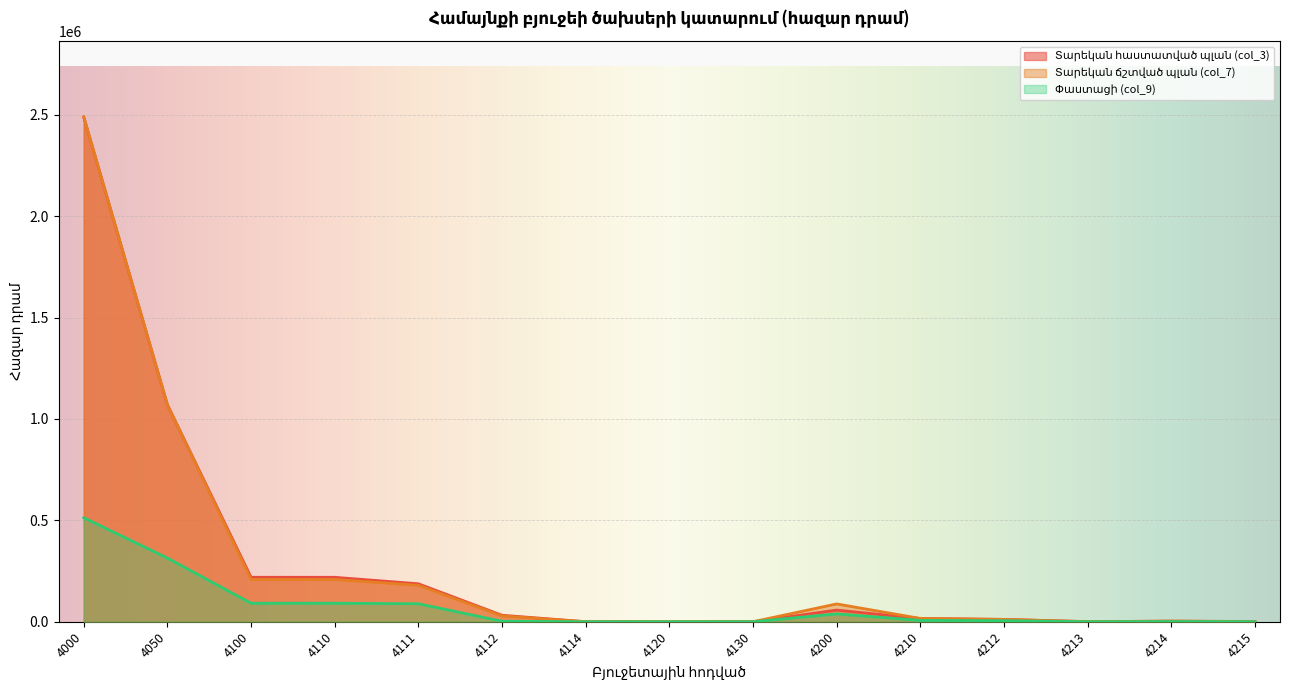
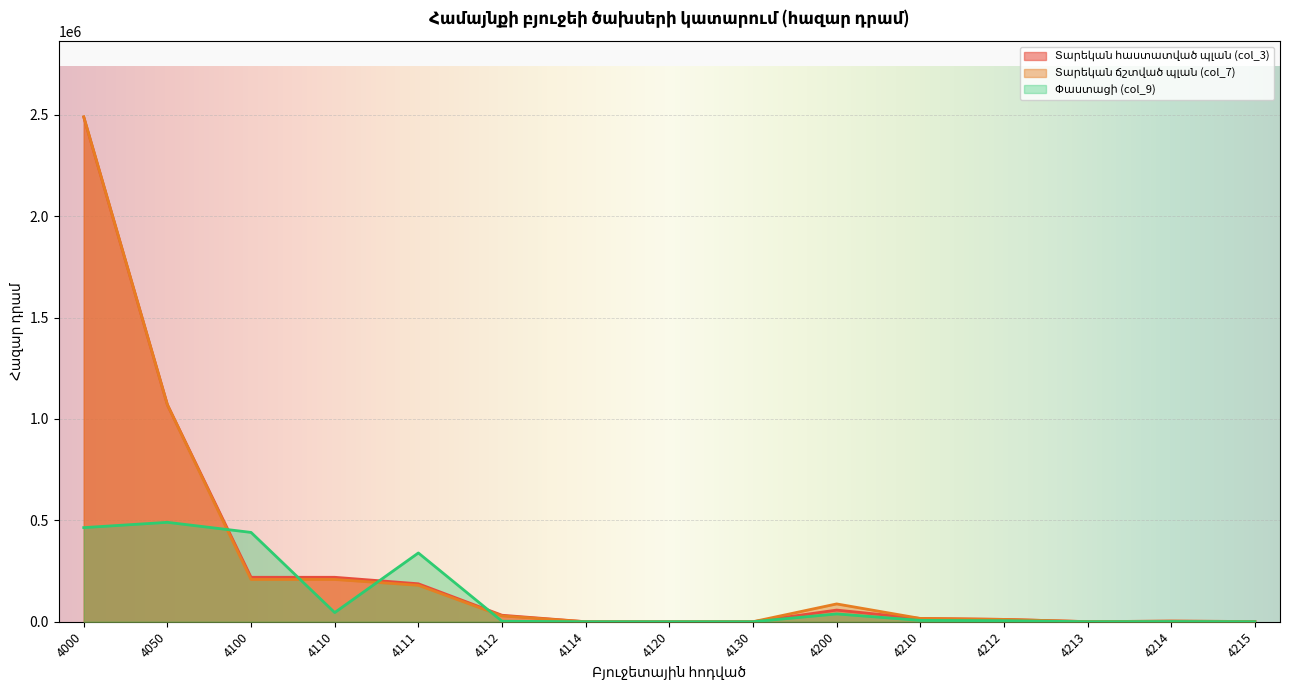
Փաստացի (col_9), 4000: 510000 -> 460000
Փաստացի (col_9), 4050: 310000 -> 490000
Փաստացի (col_9), 4100: 90000 -> 440000
Փաստացի (col_9), 4110: 90000 -> 50000
Փաստացի (col_9), 4111: 90000 -> 340000
